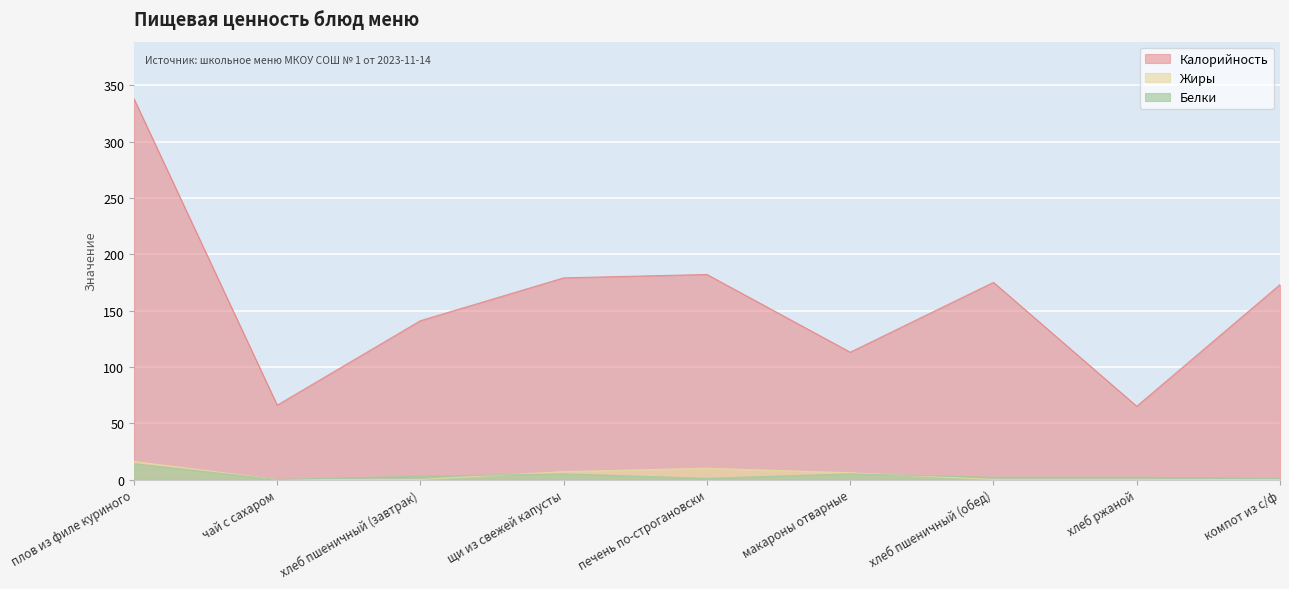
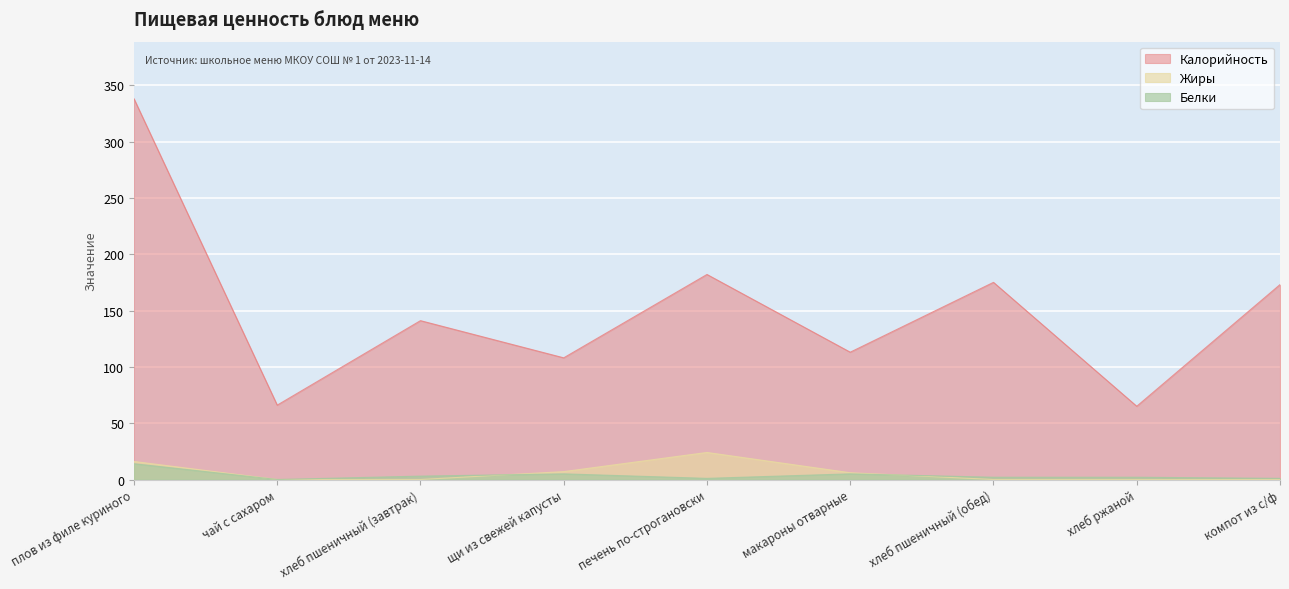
Калорийность, щи из свежей капусты: 179 -> 108
Жиры, печень по-строгановски: 10 -> 24
